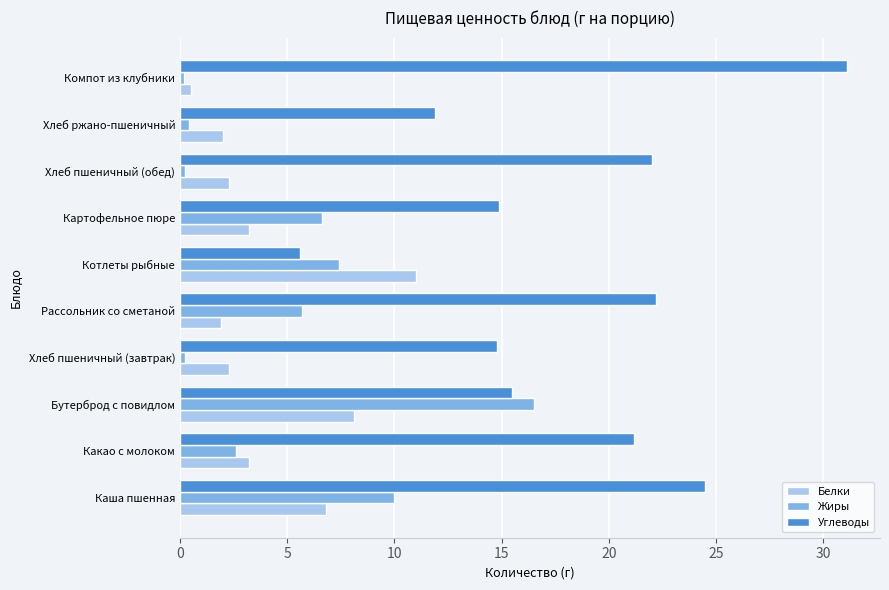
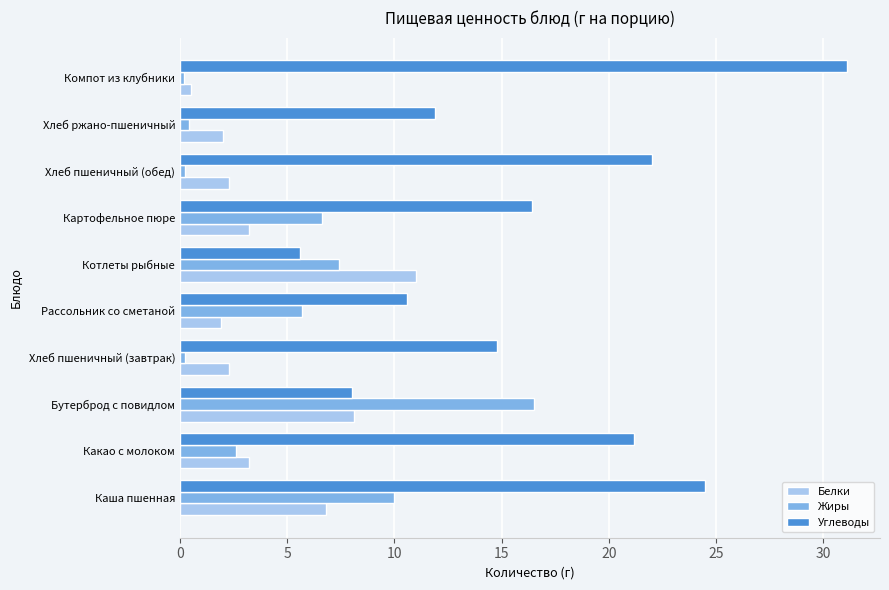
Углеводы, Картофельное пюре: 14.9 -> 16.4
Углеводы, Рассольник со сметаной: 22.2 -> 10.6
Углеводы, Бутерброд с повидлом: 15.5 -> 8.0
